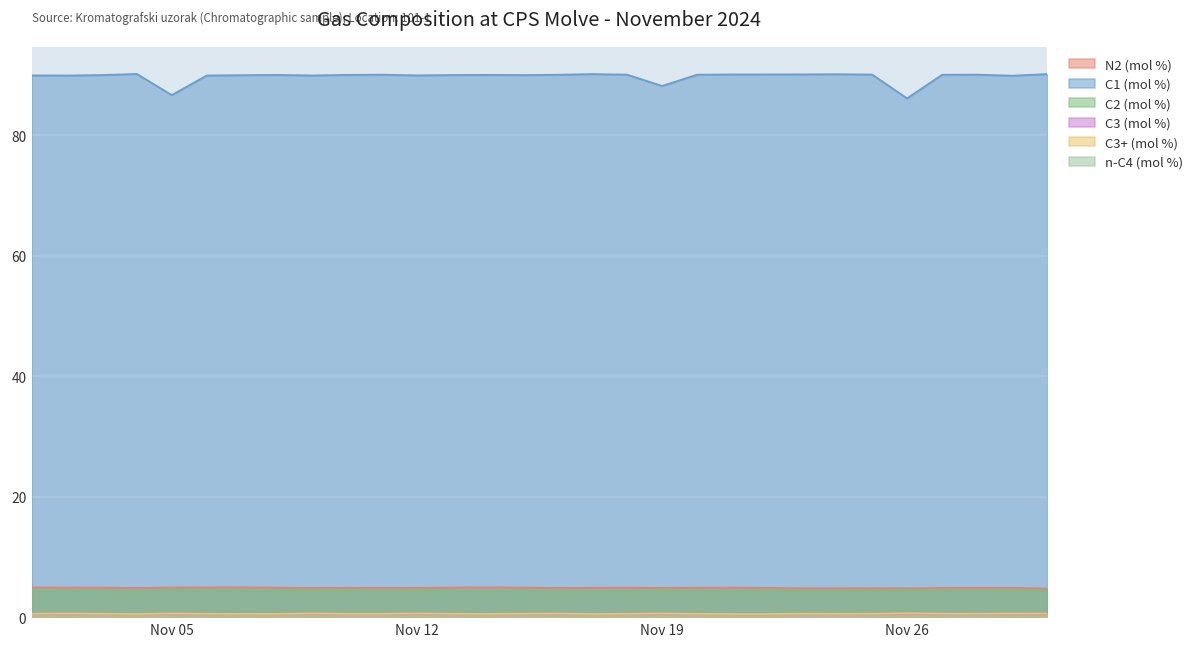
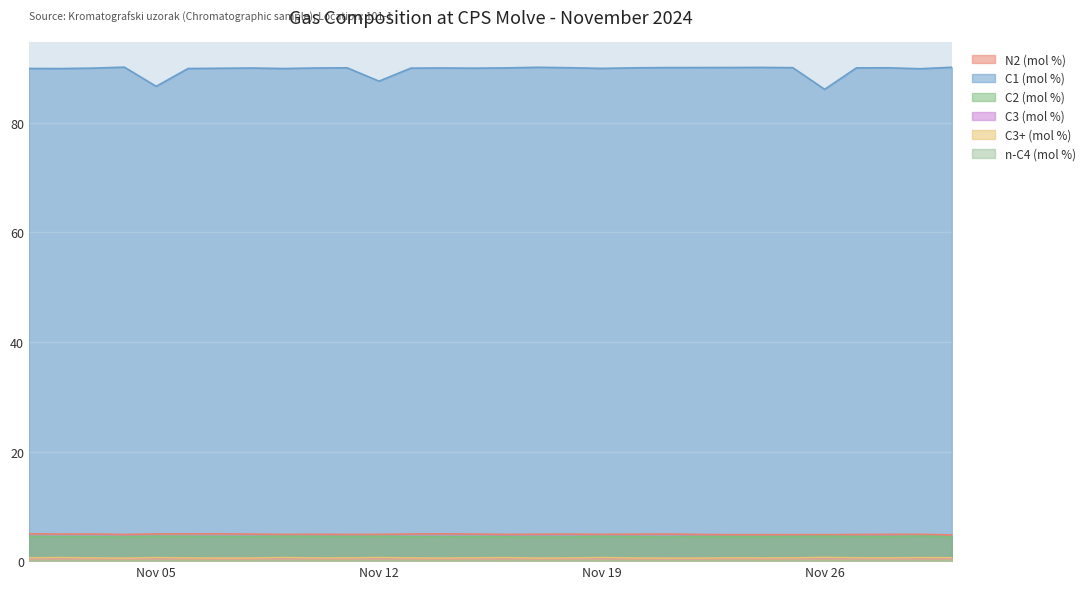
C1 (mol %), Nov 12: 90 -> 88
C1 (mol %), Nov 19: 88 -> 90
